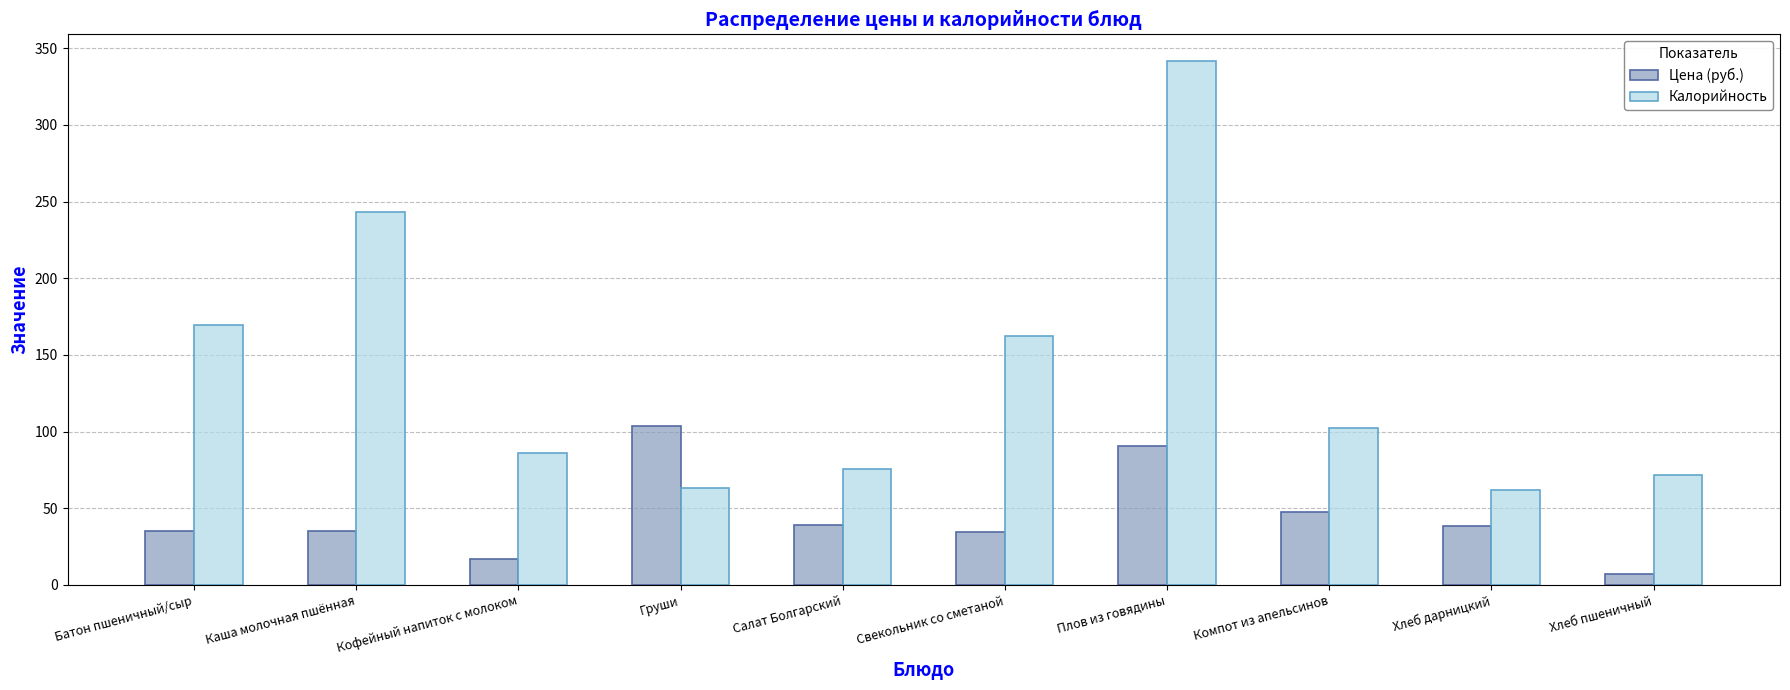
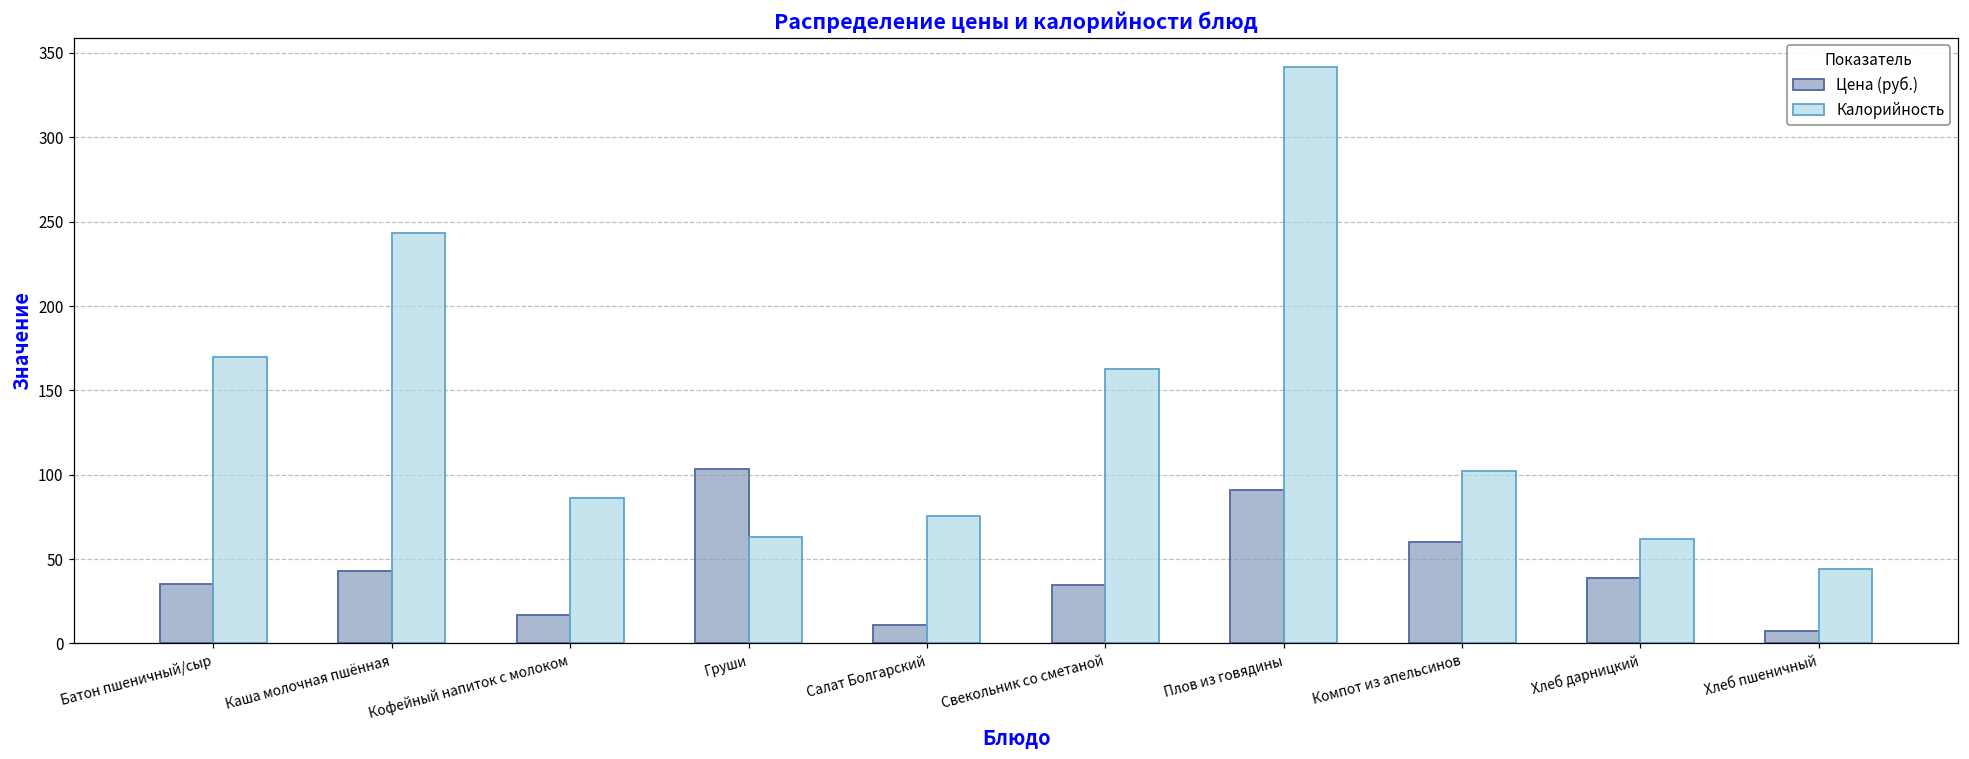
Цена (руб.), Каша молочная пшённая: 35 -> 43
Цена (руб.), Салат Болгарский: 39 -> 11
Цена (руб.), Компот из апельсинов: 48 -> 60
Калорийность, Хлеб пшеничный: 71 -> 44
